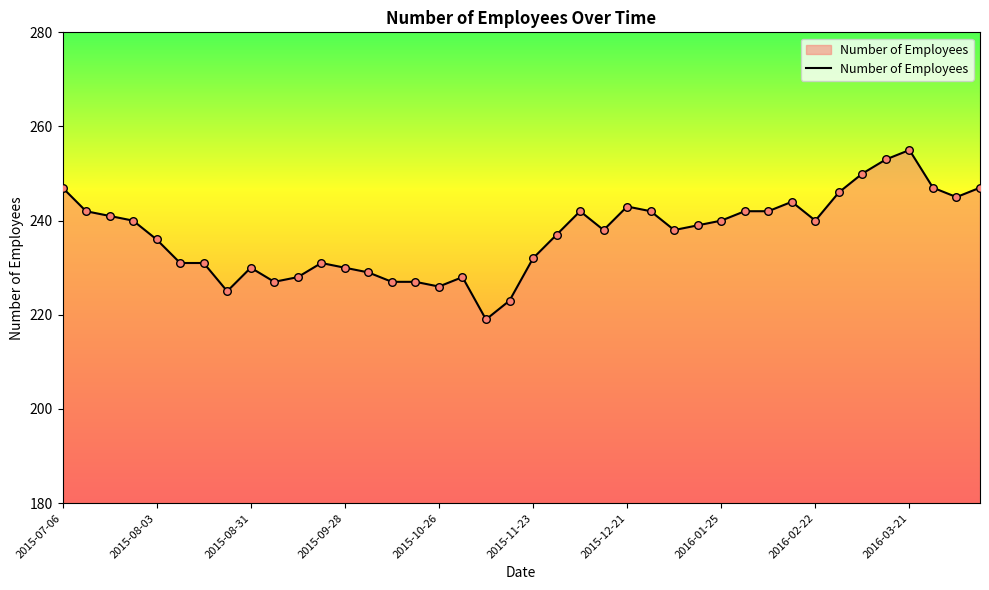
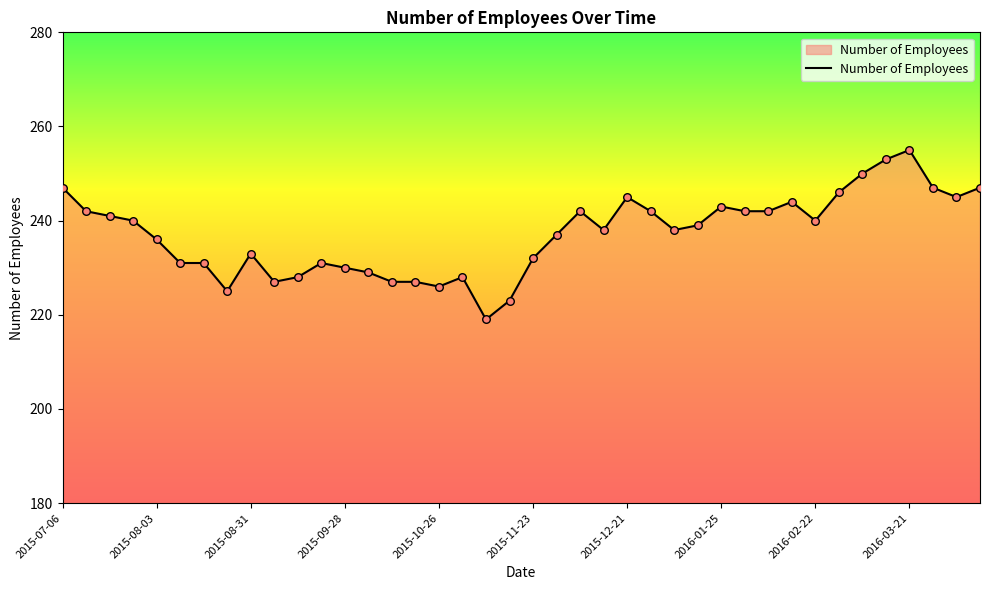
2015-08-31: 230 -> 233
2015-12-21: 243 -> 245
2016-01-25: 240 -> 243
